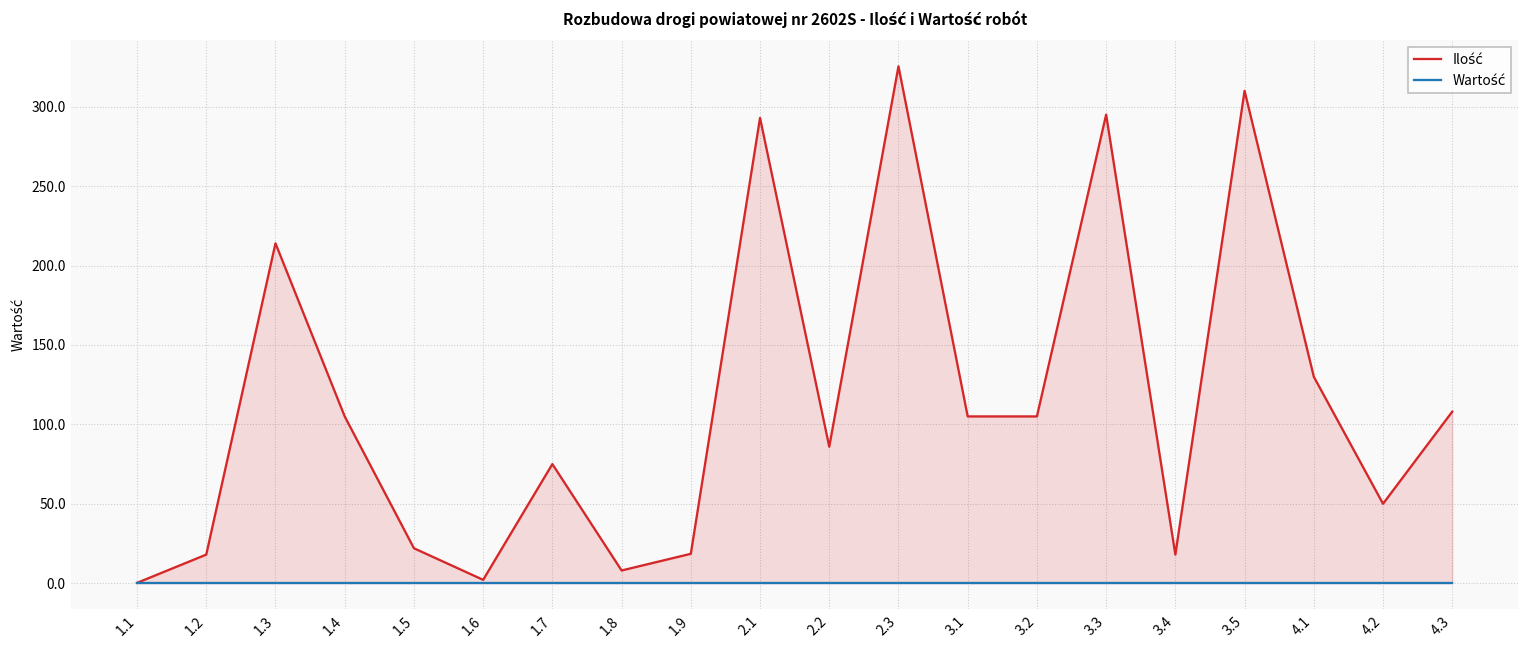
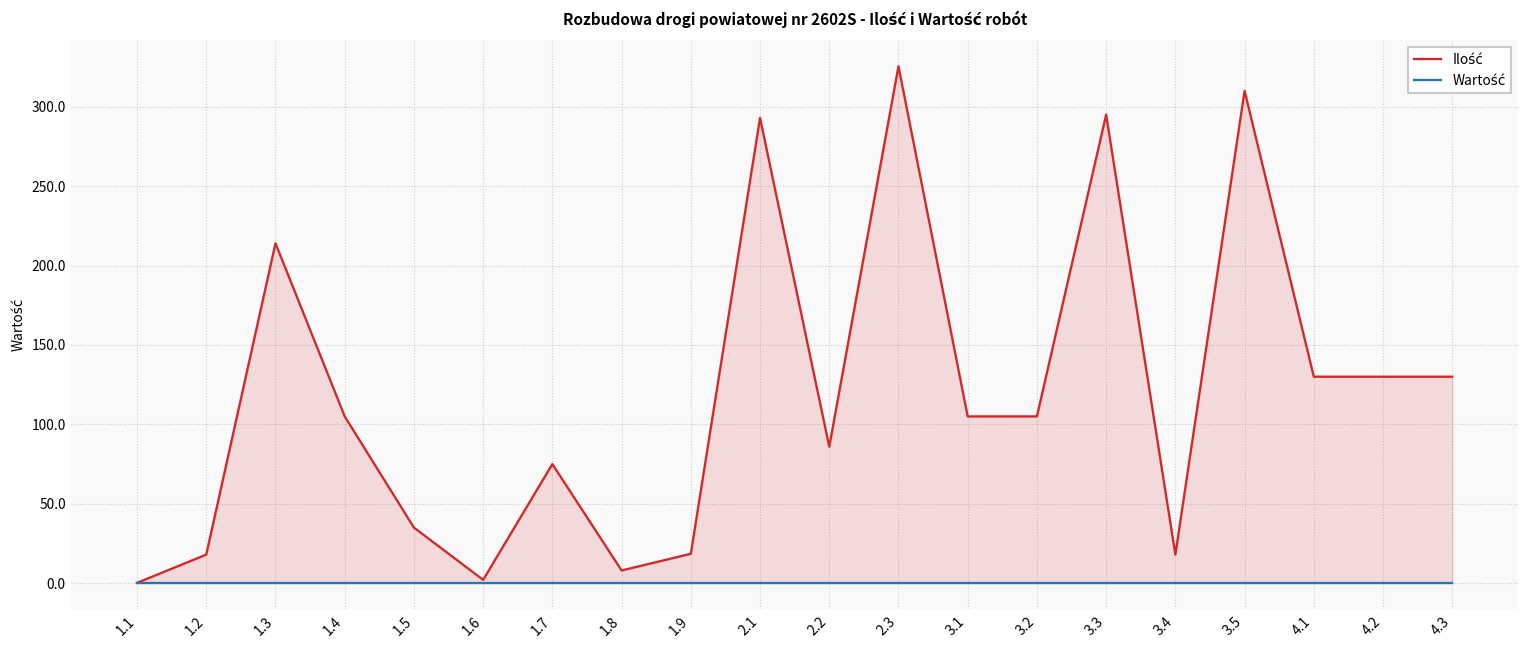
Ilość, 1.5: 22 -> 35
Ilość, 4.2: 50 -> 130
Ilość, 4.3: 108 -> 130
